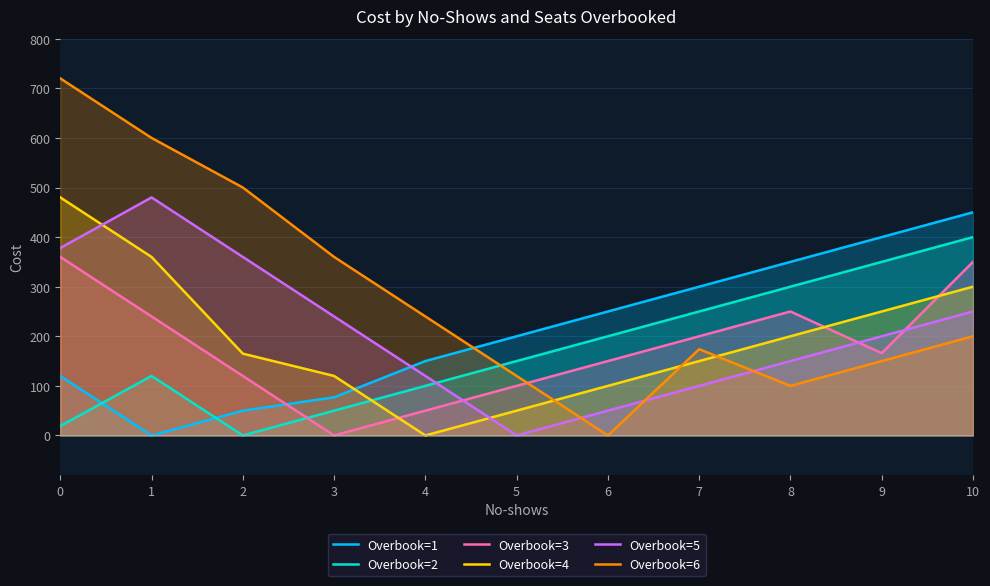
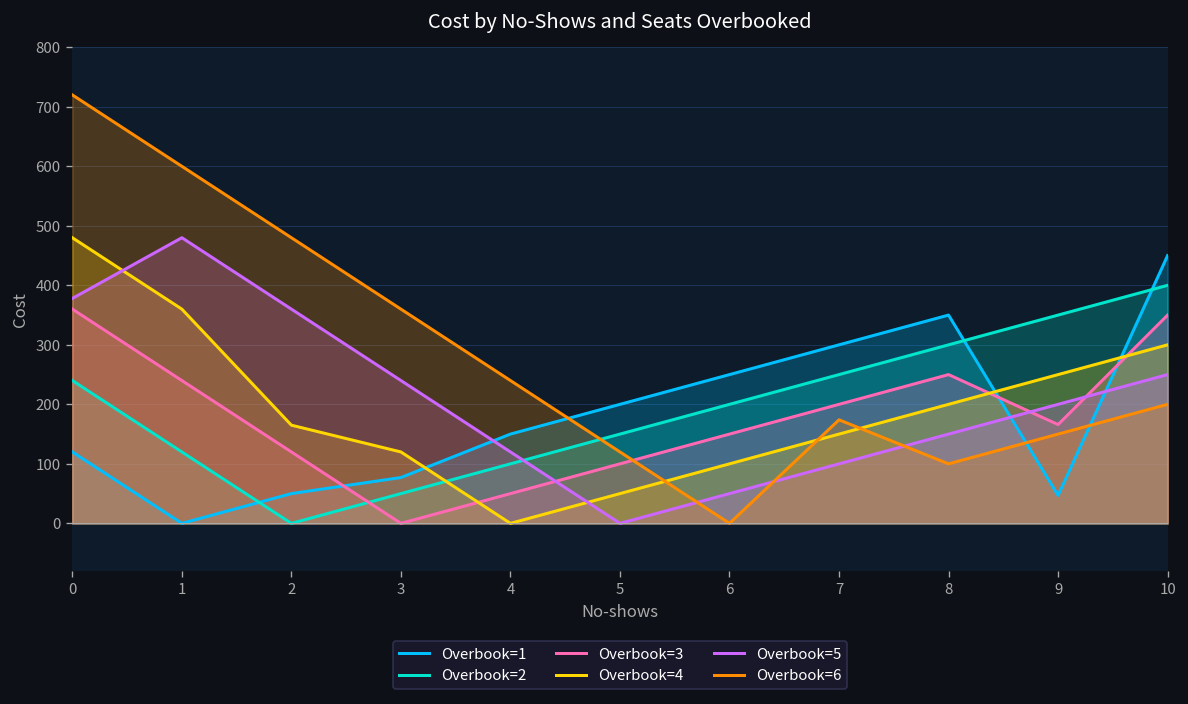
Overbook=2, 0: 20 -> 240
Overbook=6, 2: 500 -> 480
Overbook=1, 9: 400 -> 50
